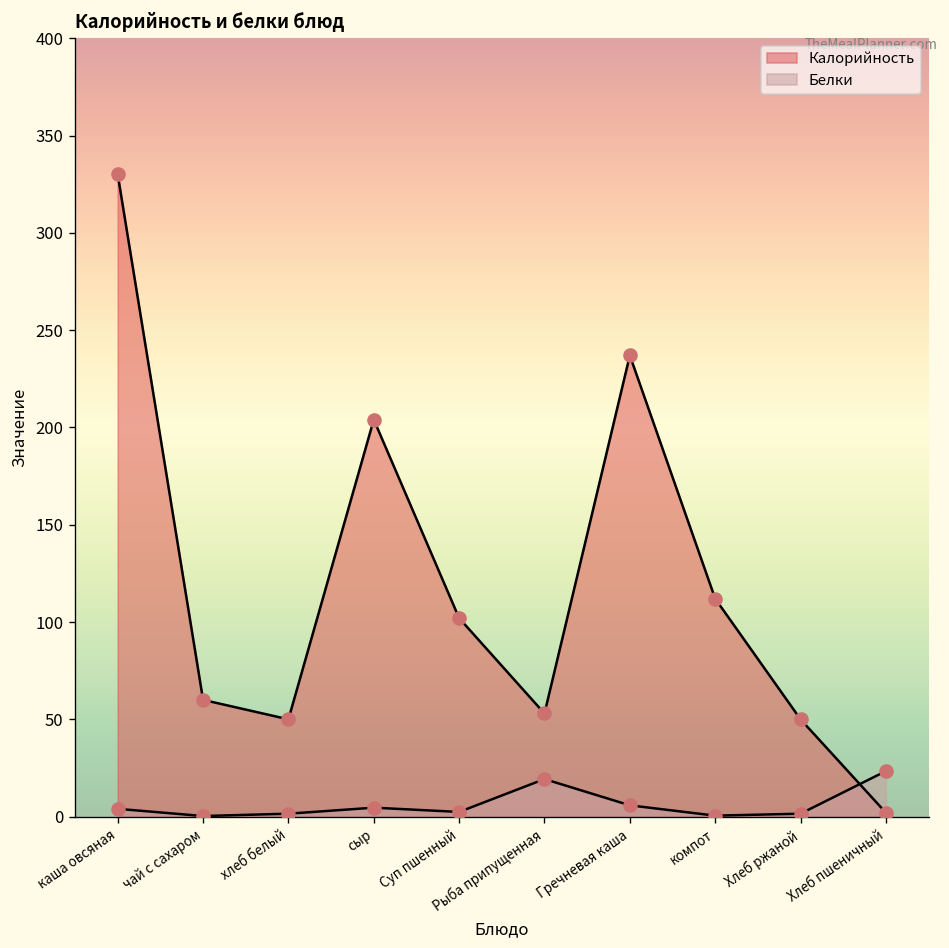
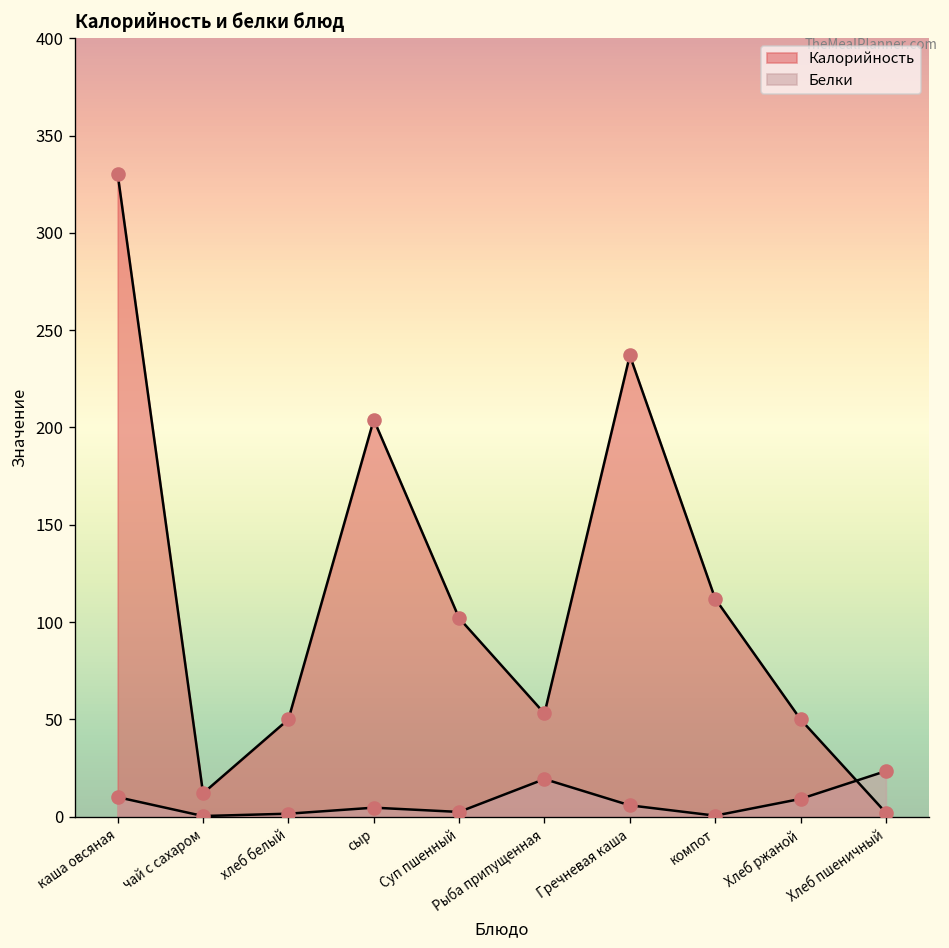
Белки, каша овсяная: 4 -> 10
Калорийность, чай с сахаром: 60 -> 12
Белки, Хлеб ржаной: 2 -> 9
